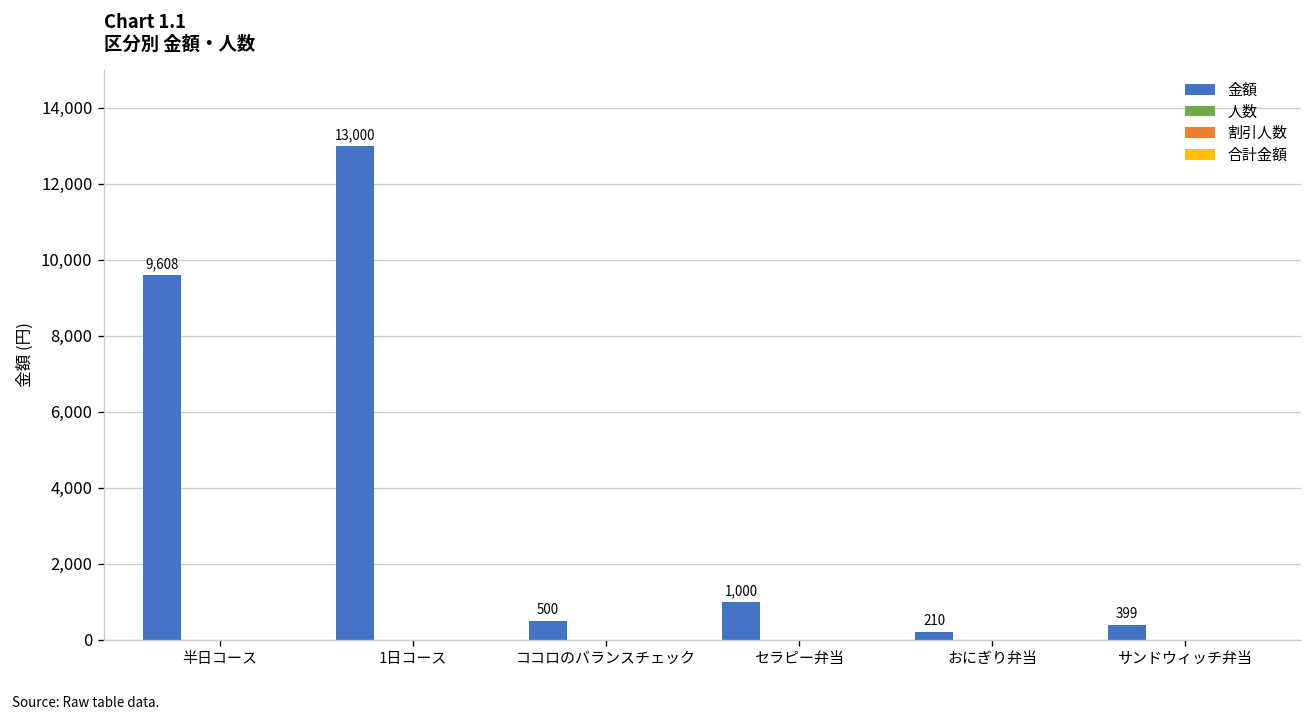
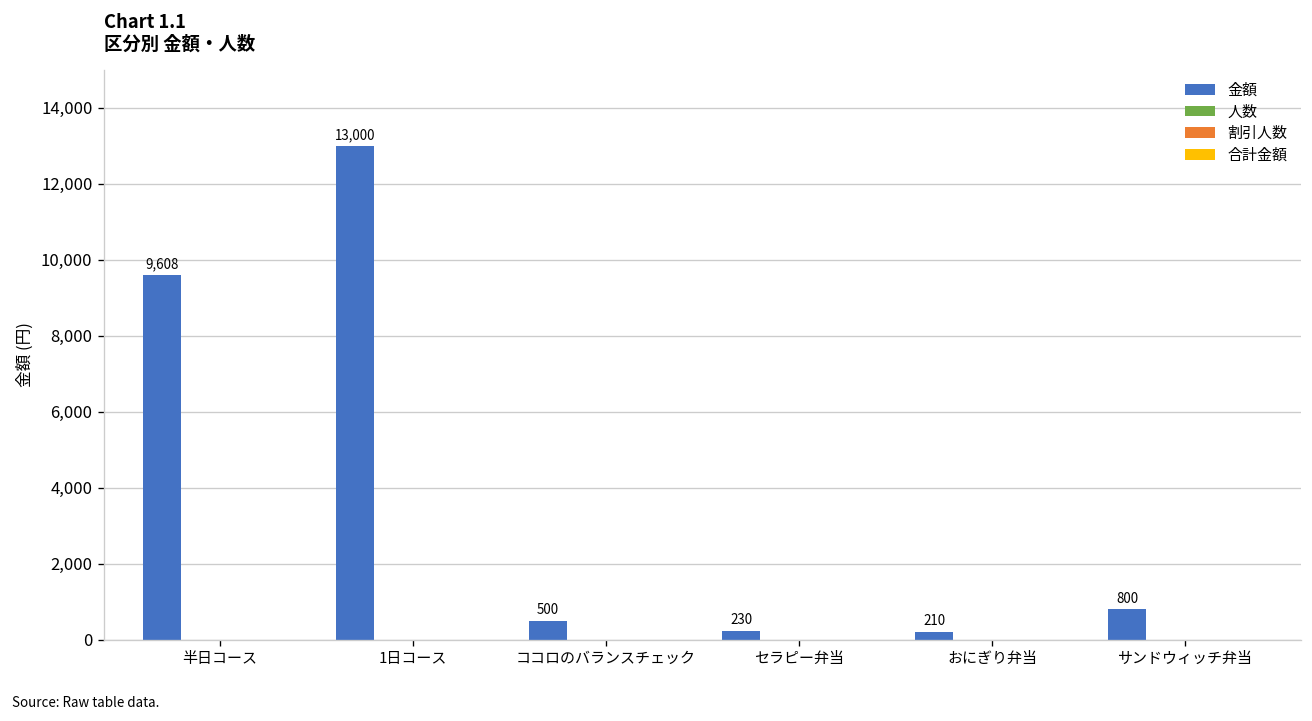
金額, セラピー弁当: 1,000 -> 230
金額, サンドウィッチ弁当: 399 -> 800
